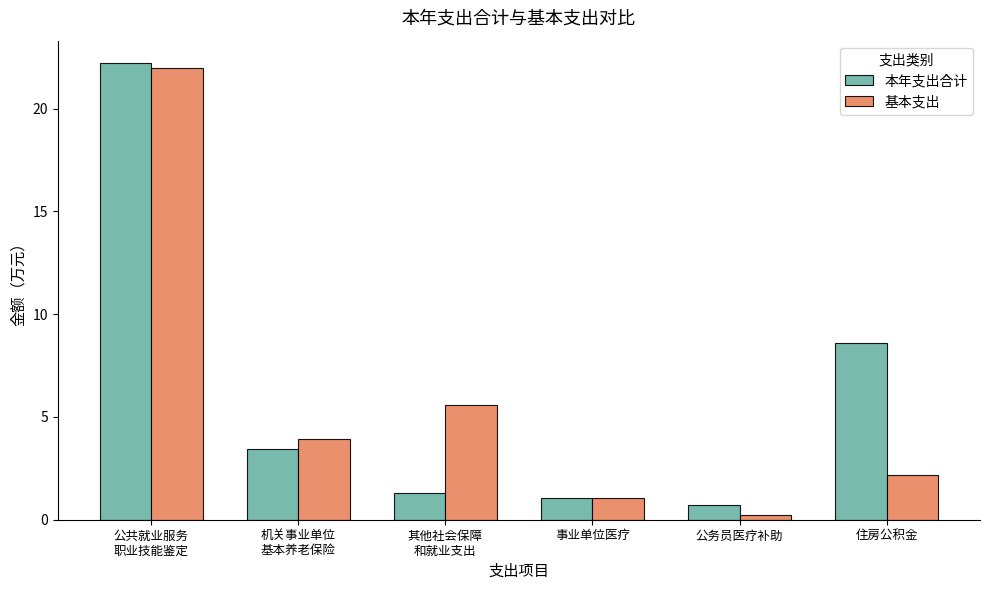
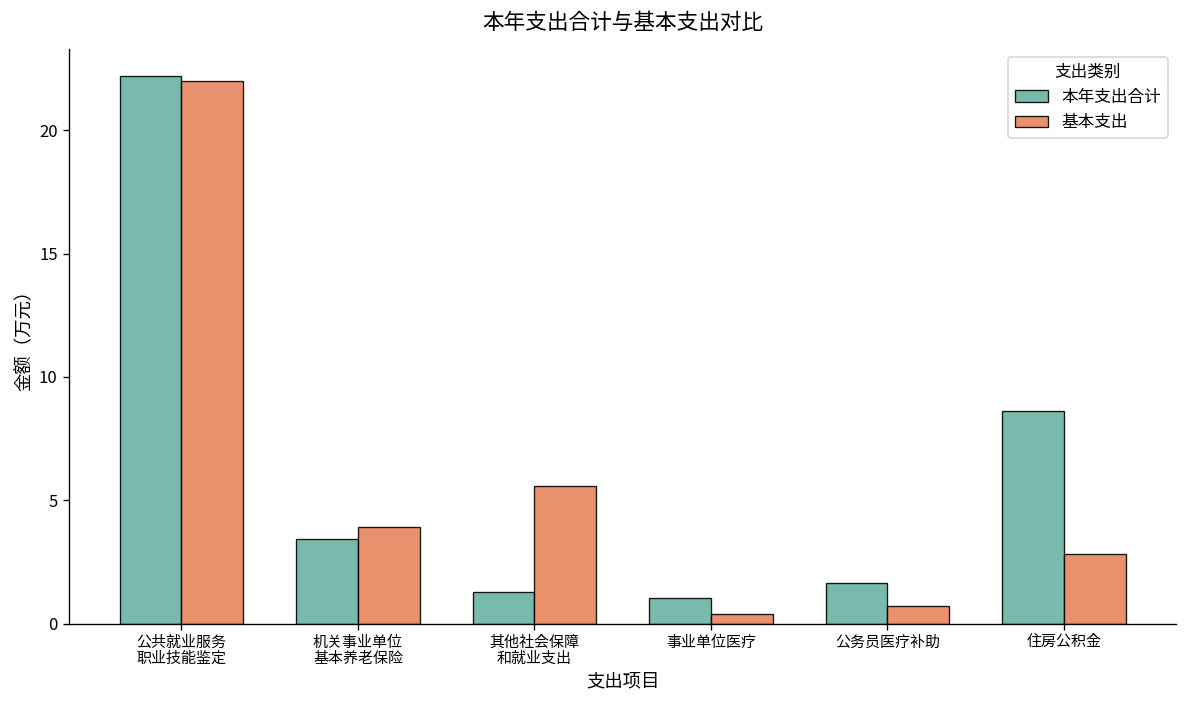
基本支出, 事业单位医疗: 1.1 -> 0.4
本年支出合计, 公务员医疗补助: 0.7 -> 1.7
基本支出, 公务员医疗补助: 0.2 -> 0.7
基本支出, 住房公积金: 2.2 -> 2.8
